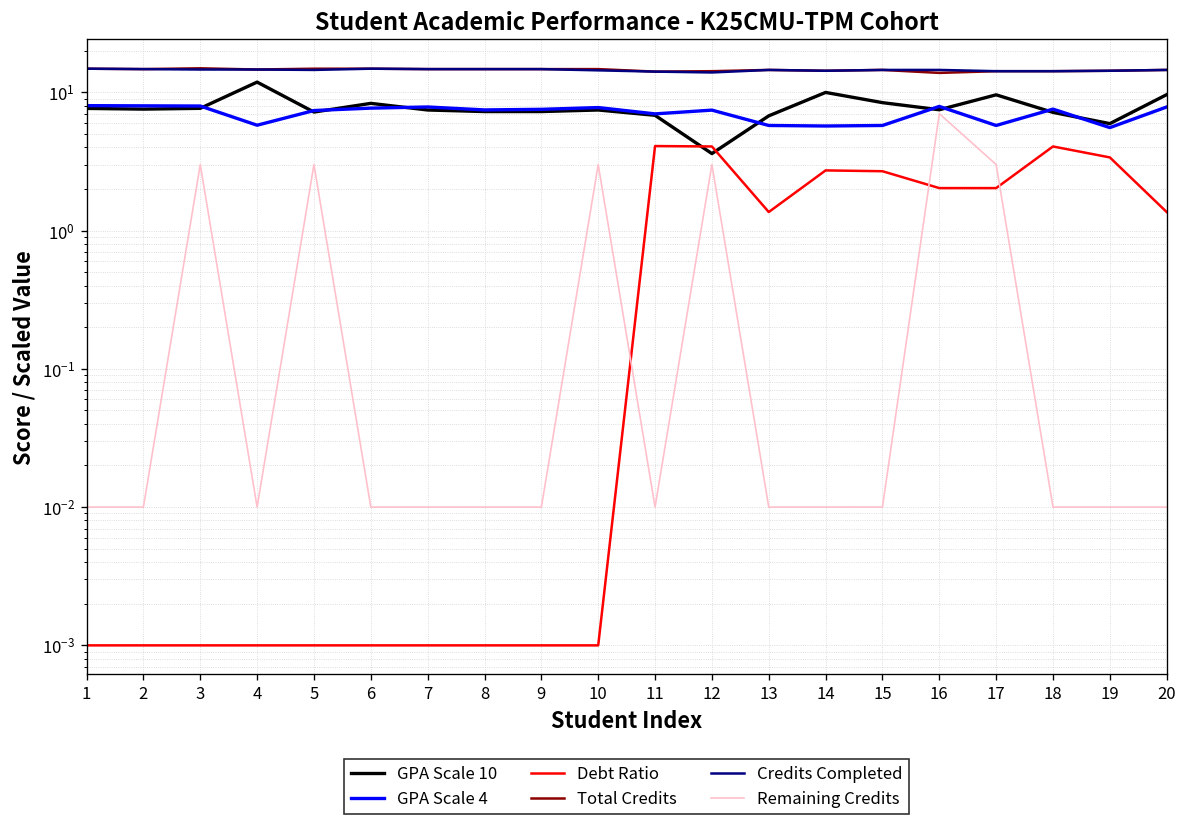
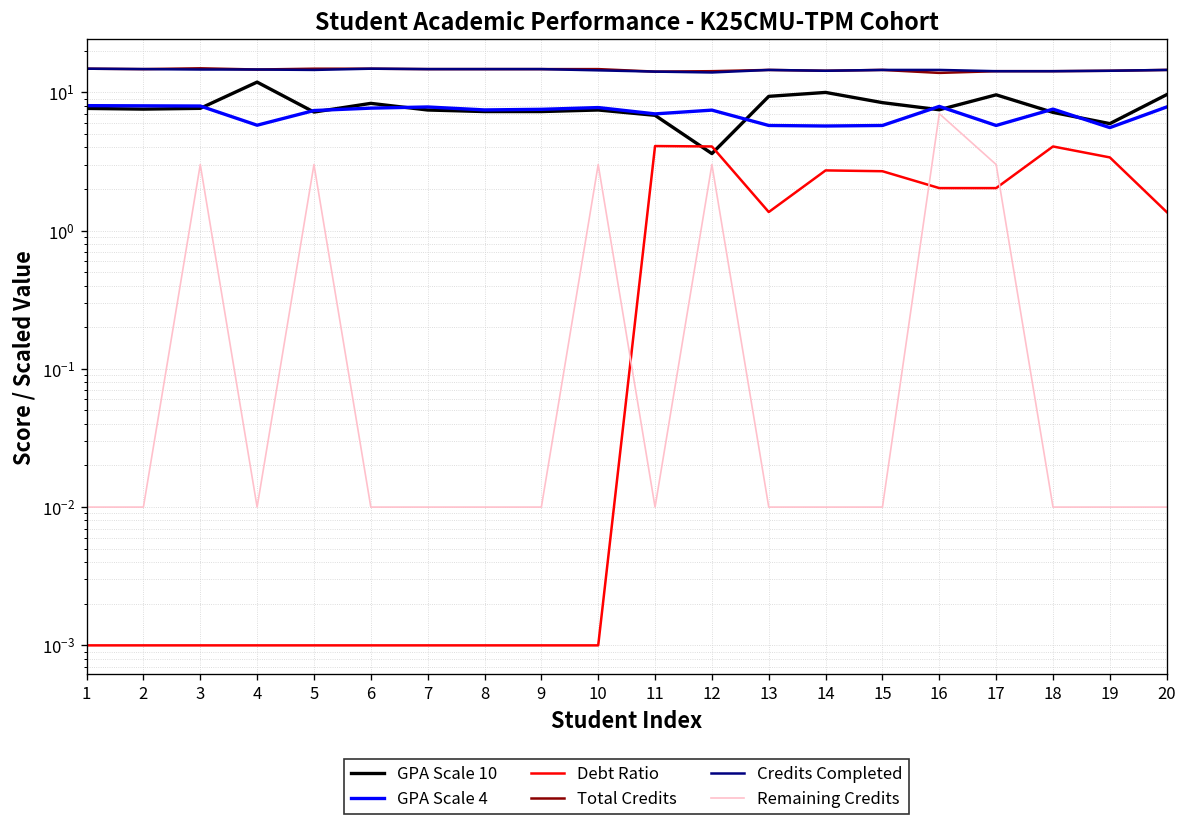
GPA Scale 10, 13: 7 -> 9
